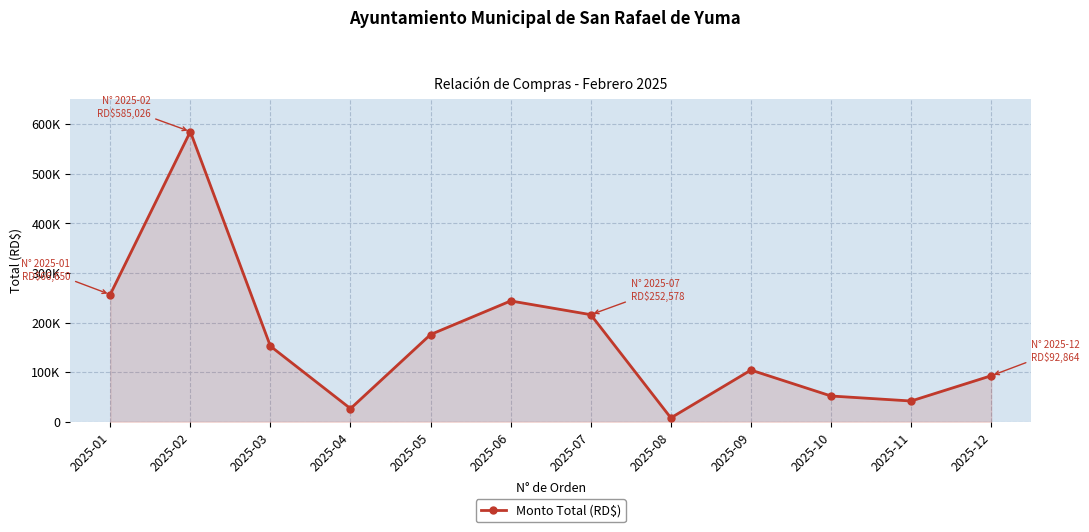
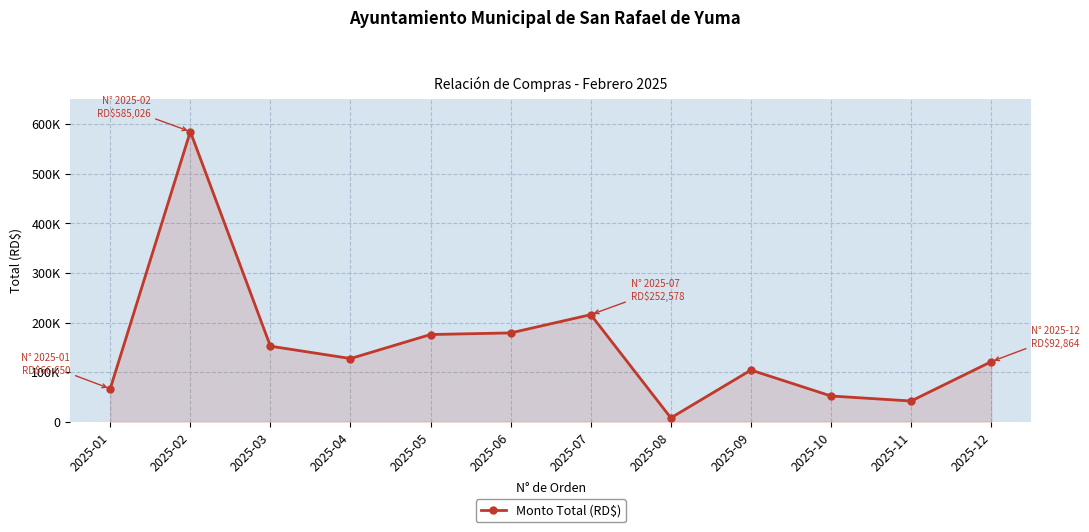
2025-01: 260000 -> 70000
2025-04: 30000 -> 130000
2025-06: 240000 -> 180000
2025-12: 90000 -> 120000
